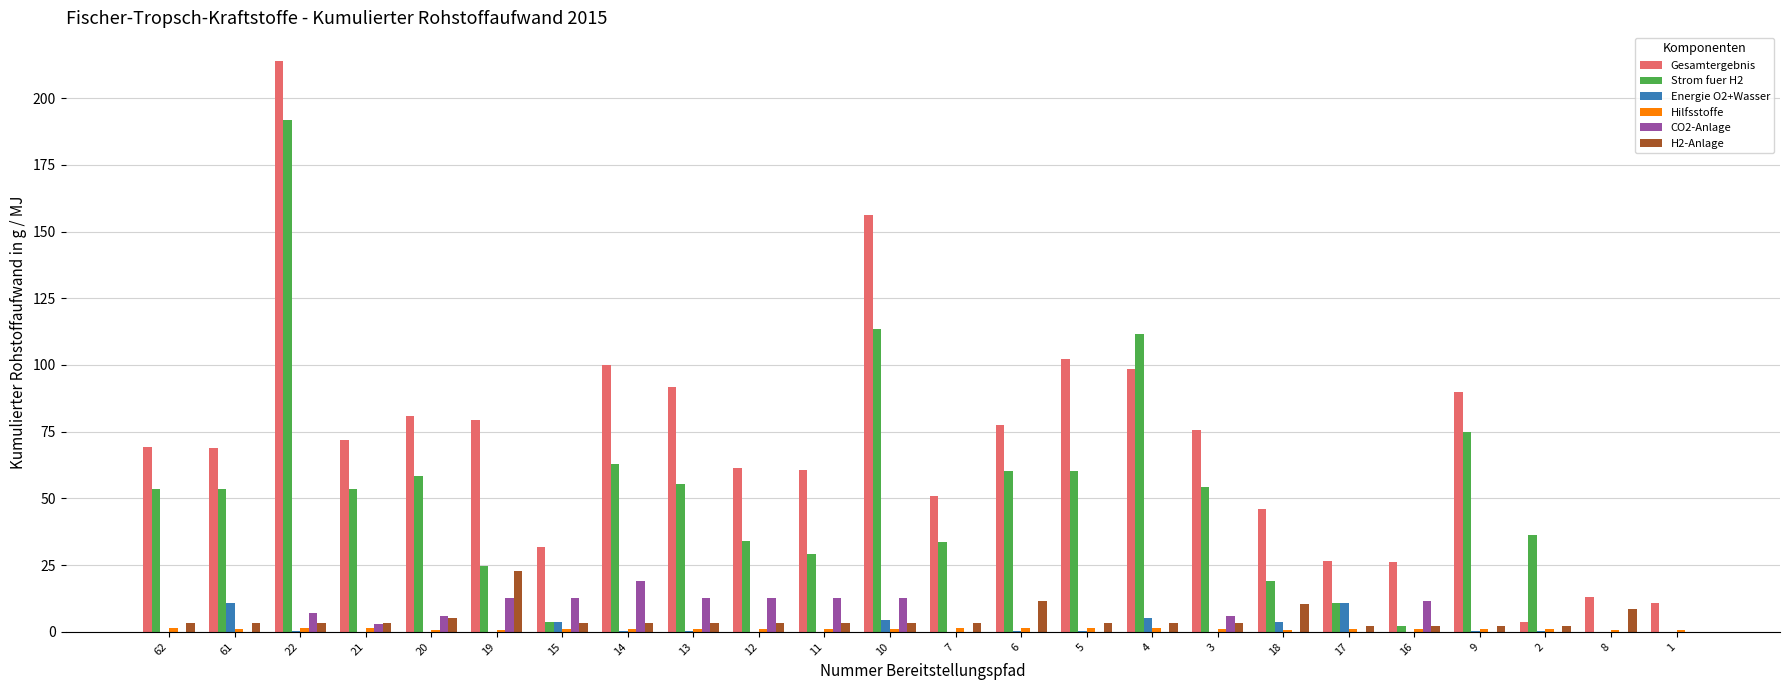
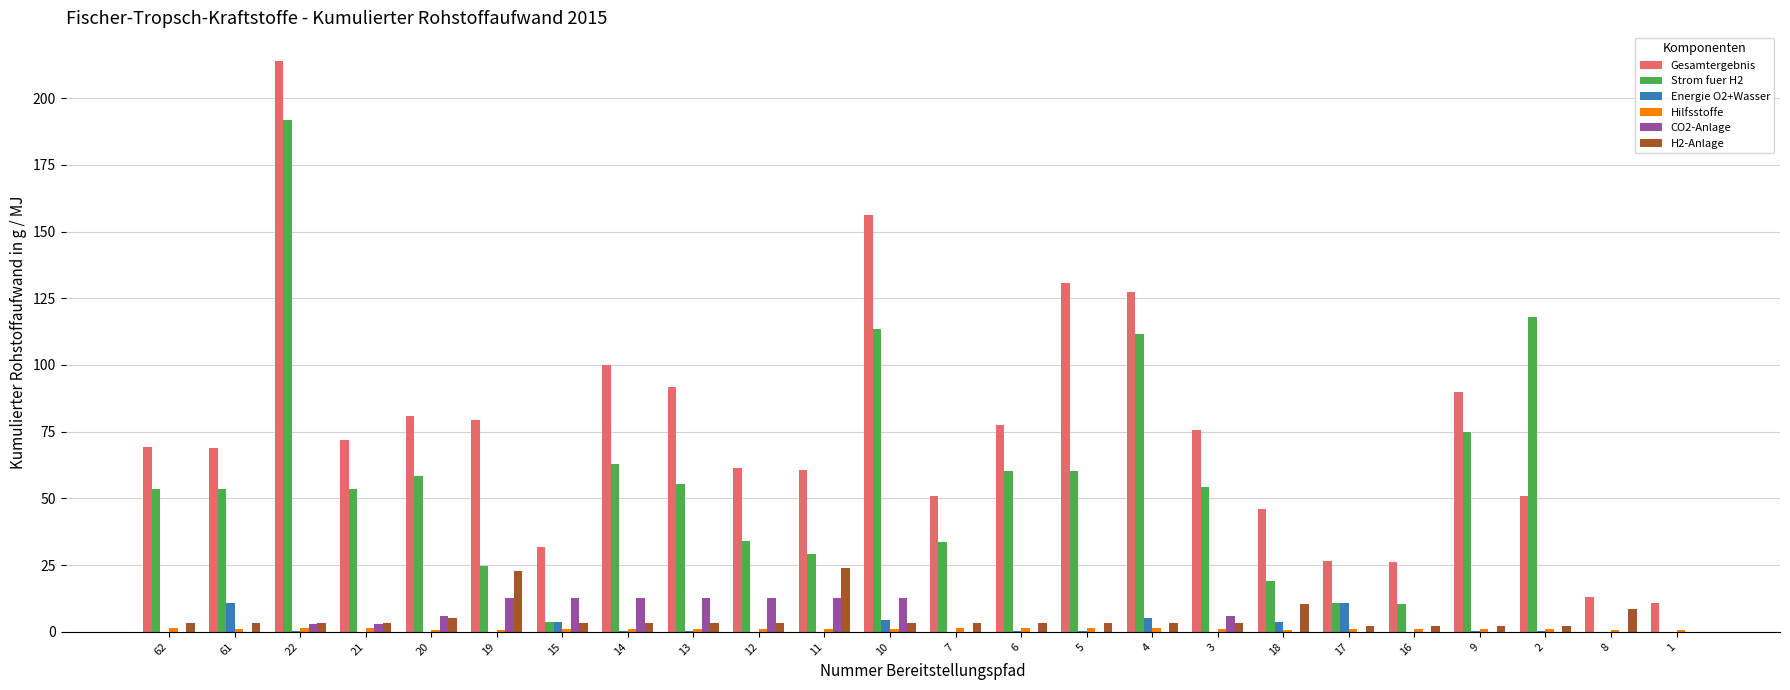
CO2-Anlage, 22: 7 -> 3
CO2-Anlage, 14: 19 -> 12
H2-Anlage, 11: 3 -> 24
H2-Anlage, 6: 12 -> 3
Gesamtergebnis, 5: 102 -> 131
Gesamtergebnis, 4: 99 -> 127
Strom fuer H2, 16: 2 -> 11
CO2-Anlage, 16: 12 -> 0
Gesamtergebnis, 2: 4 -> 51
Strom fuer H2, 2: 36 -> 118
